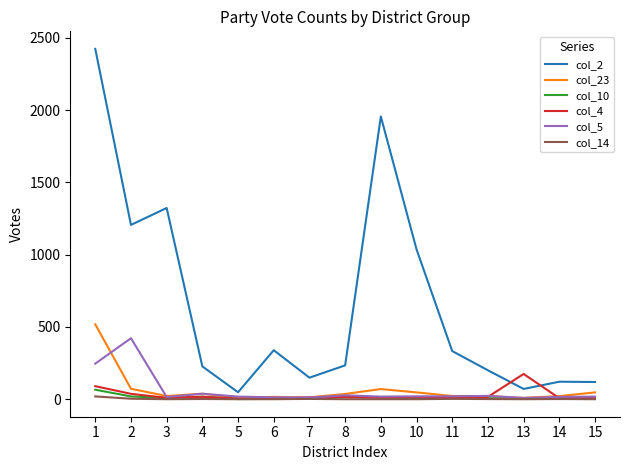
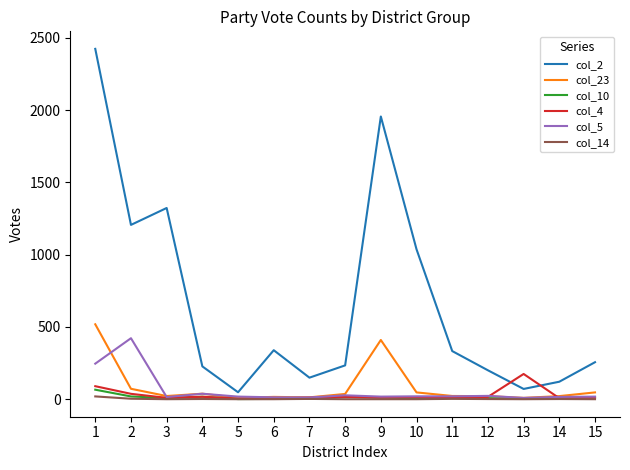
col_23, 9: 70 -> 410
col_2, 15: 120 -> 260
